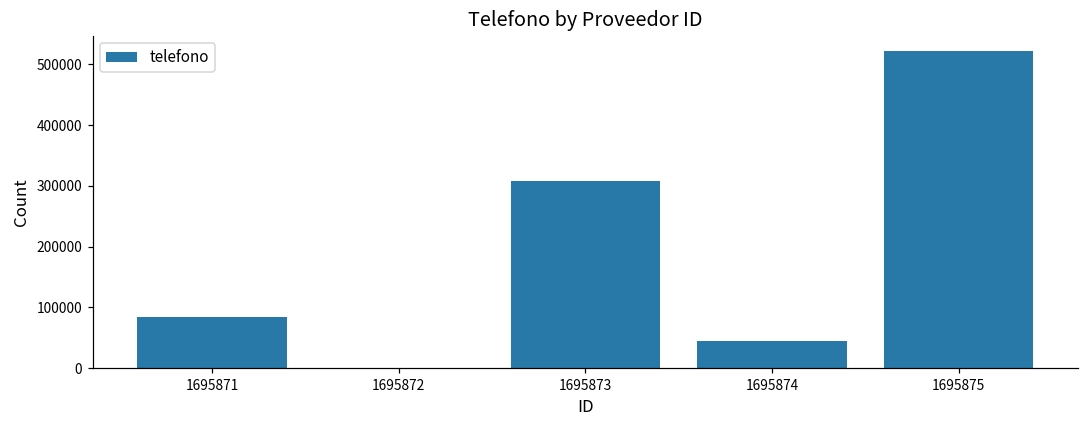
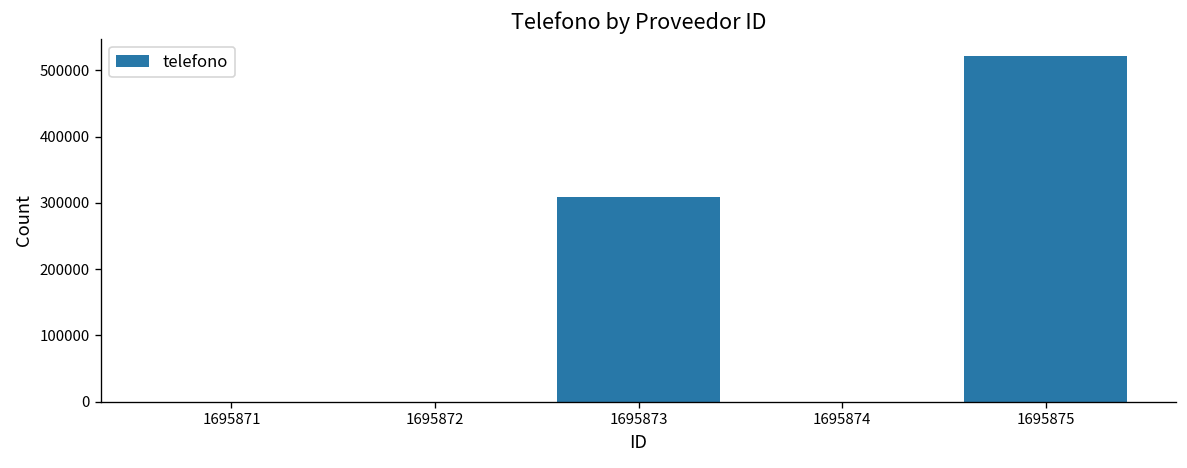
1695871: 80000 -> 0
1695874: 50000 -> 0
